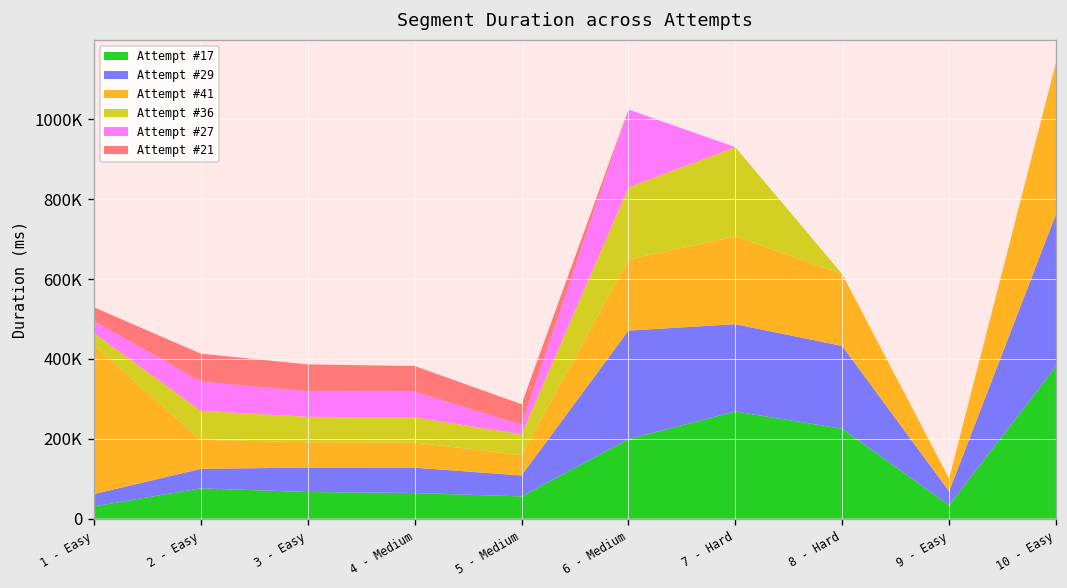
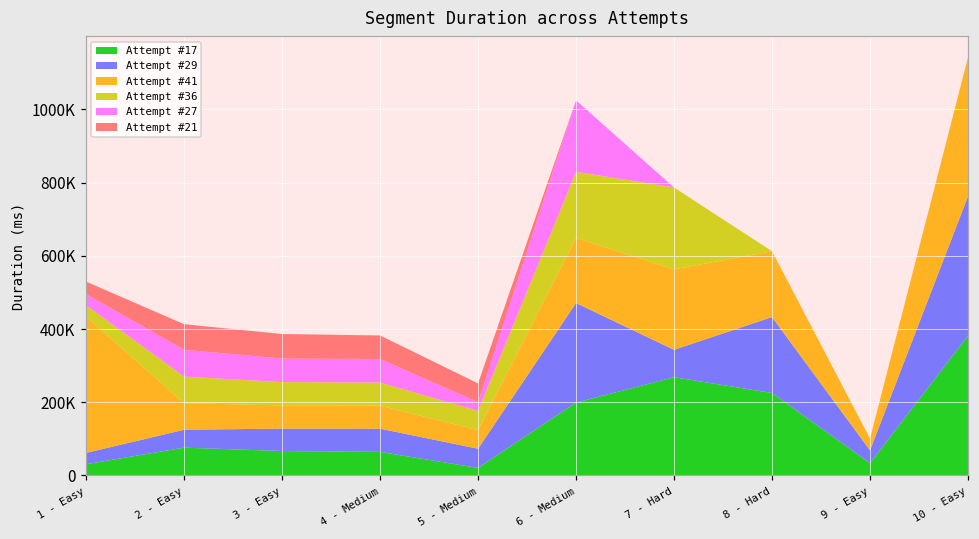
Attempt #17, 5 - Medium: 60000 -> 20000
Attempt #29, 7 - Hard: 220000 -> 70000
